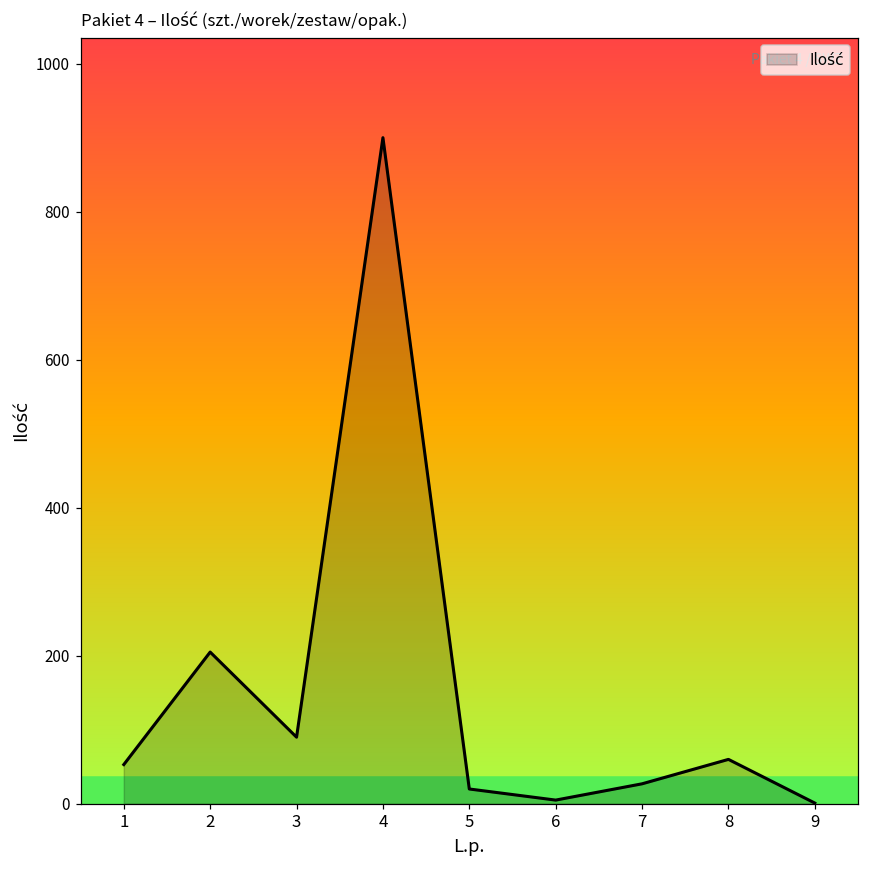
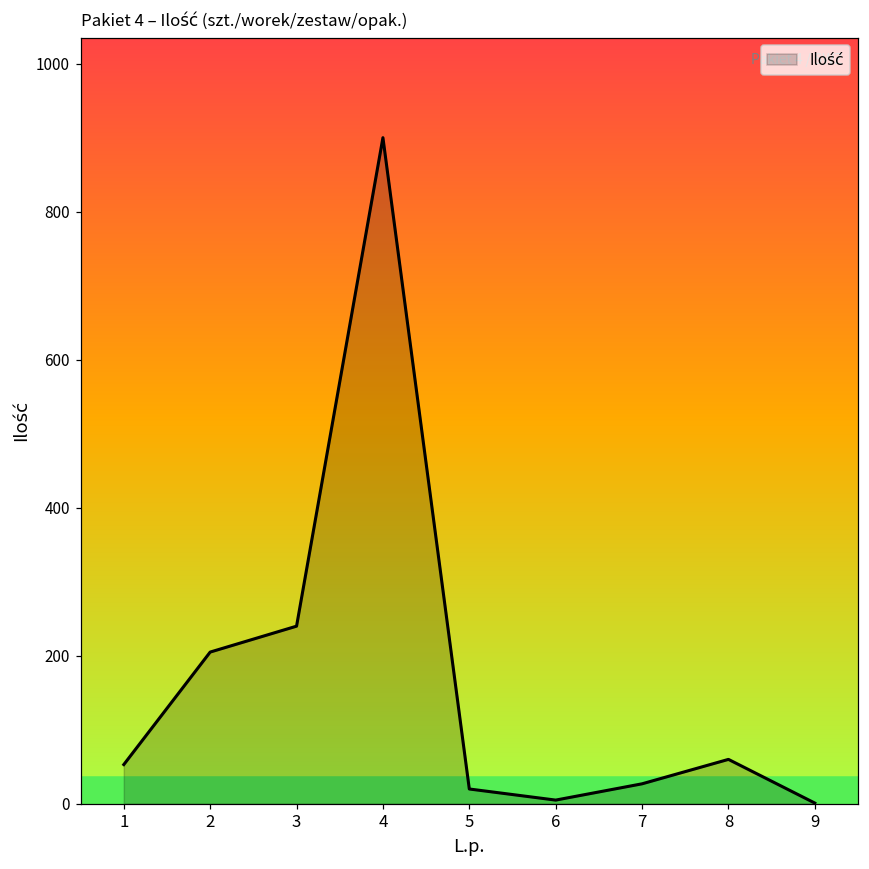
3: 90 -> 240
